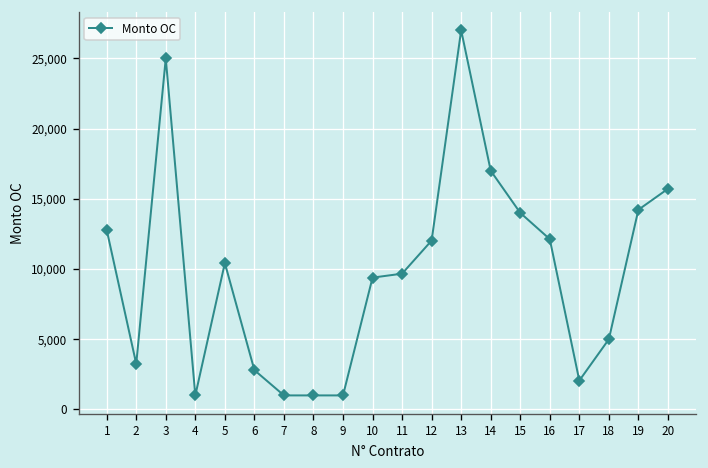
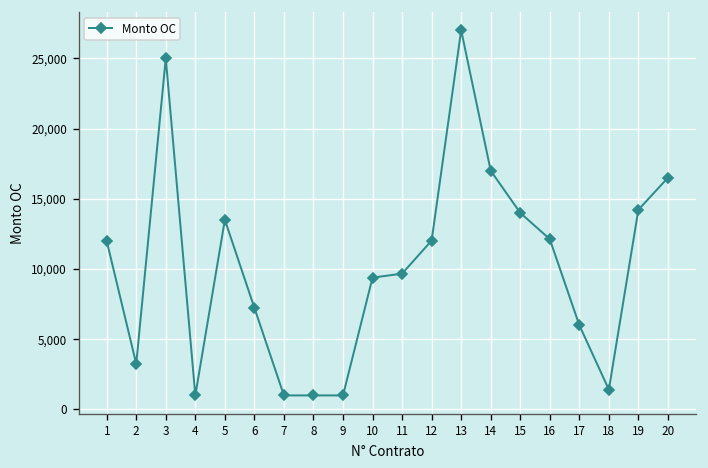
1: 12,800 -> 12,000
5: 10,400 -> 13,500
6: 2,800 -> 7,200
17: 2,100 -> 6,000
18: 5,000 -> 1,400
20: 15,700 -> 16,500
